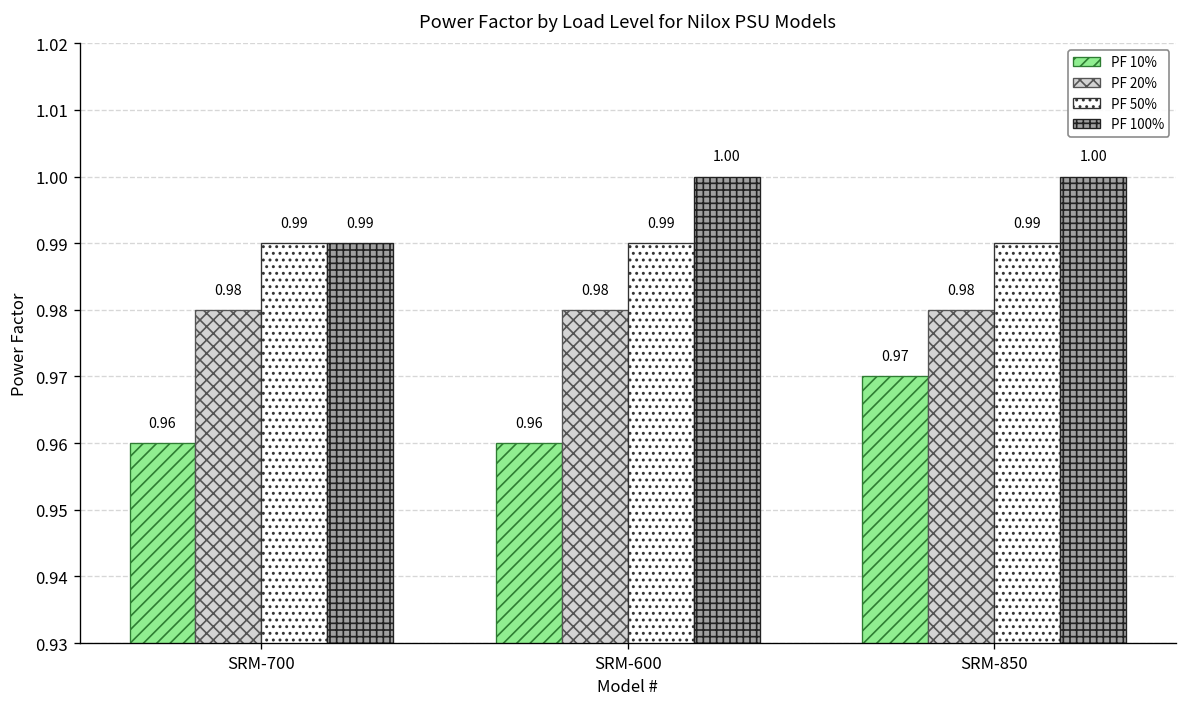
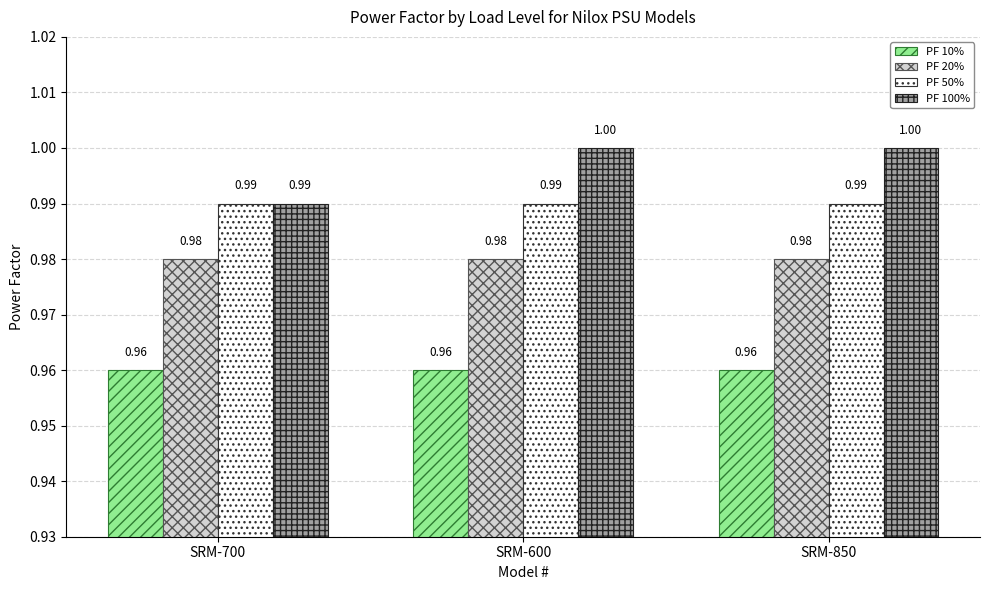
PF 10%, SRM-850: 0.97 -> 0.96
